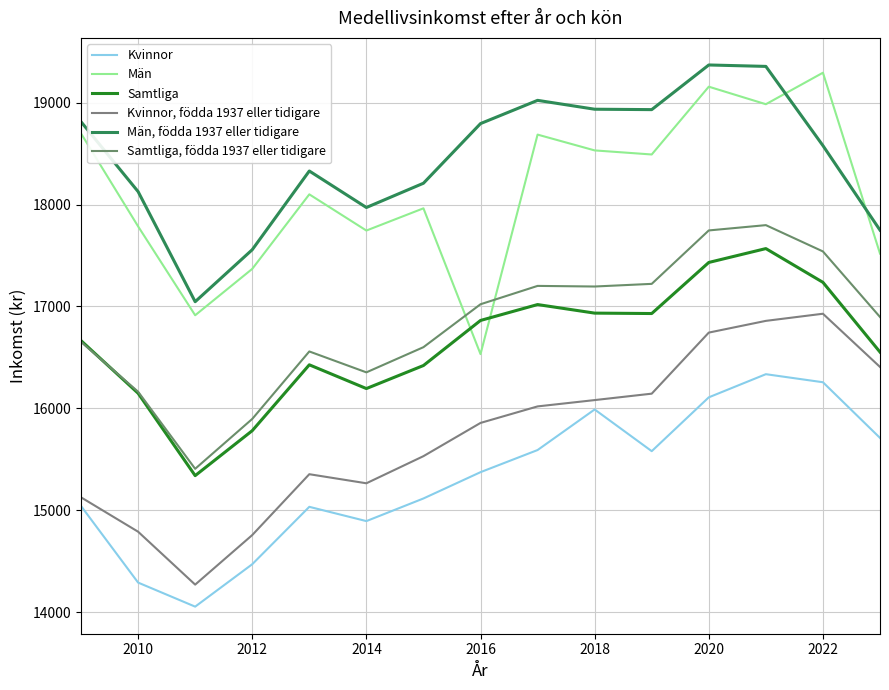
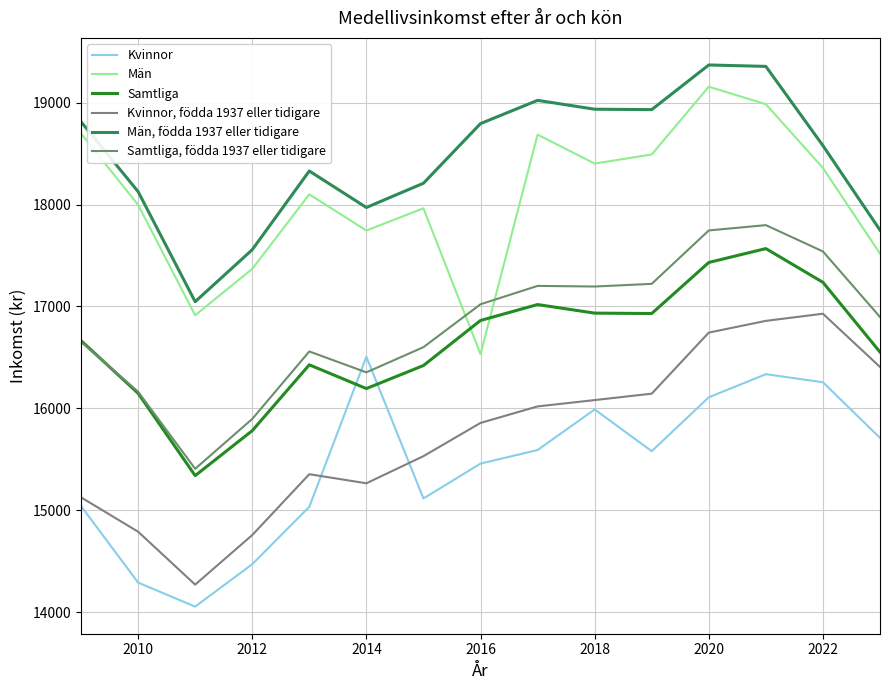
Män, 2010: 17790 -> 18000
Kvinnor, 2014: 14900 -> 16510
Kvinnor, 2016: 15380 -> 15460
Män, 2018: 18530 -> 18400
Män, 2022: 19290 -> 18360
